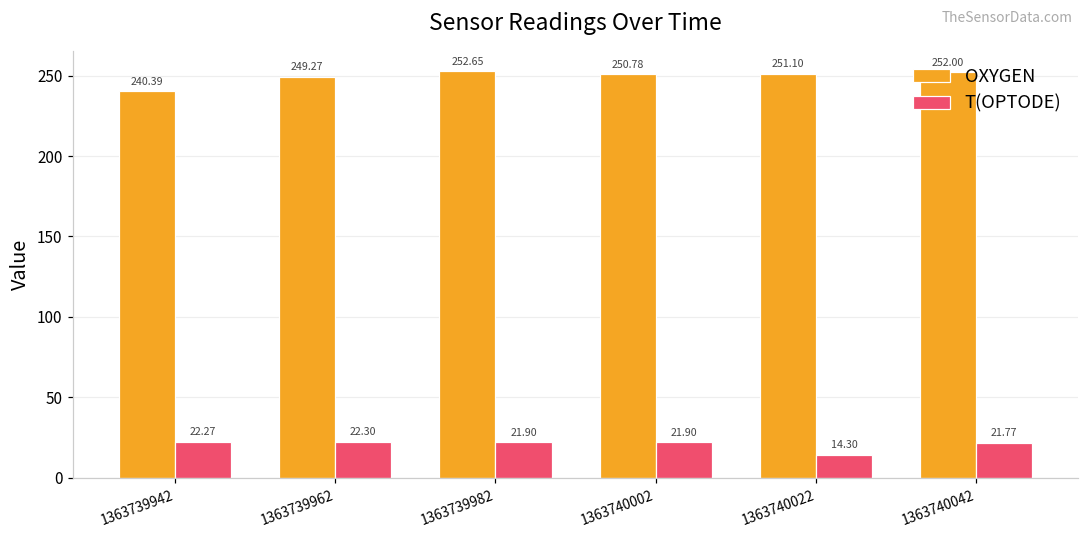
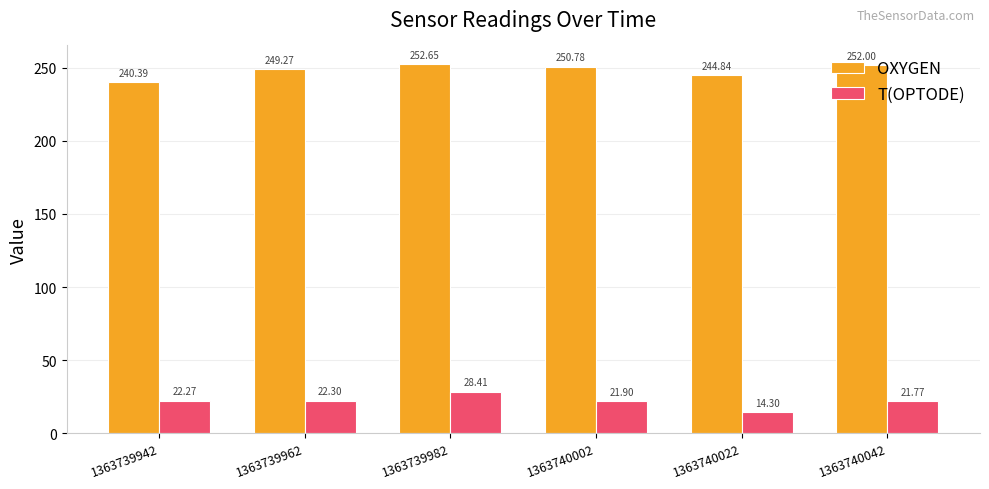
T(OPTODE), 1363739982: 21.90 -> 28.41
OXYGEN, 1363740022: 251.10 -> 244.84
